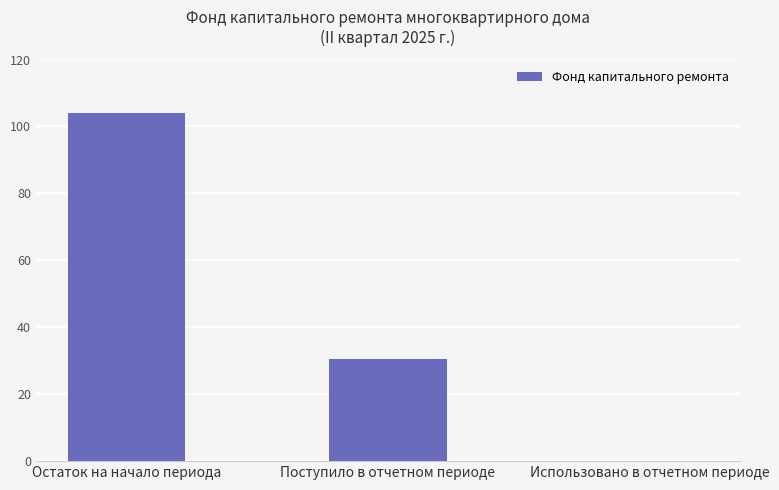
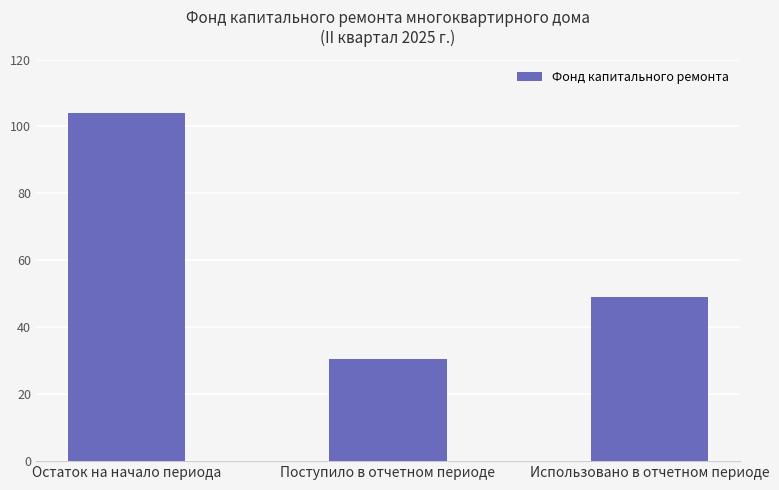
Использовано в отчетном периоде: 0 -> 49
